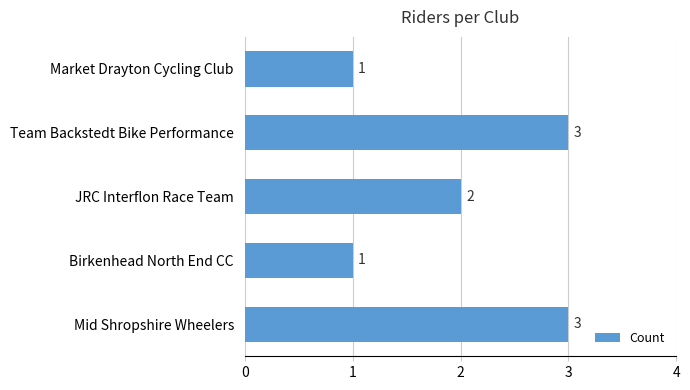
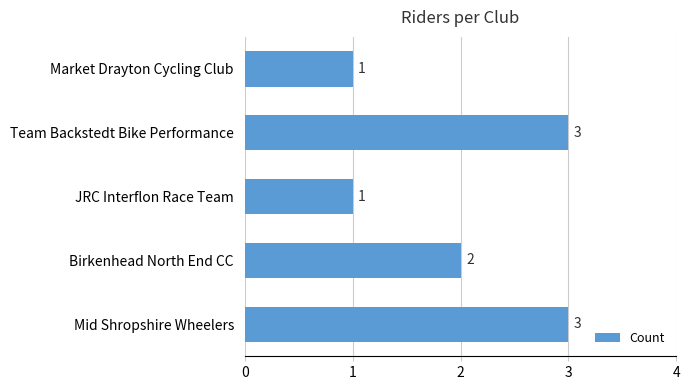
JRC Interflon Race Team: 2 -> 1
Birkenhead North End CC: 1 -> 2
